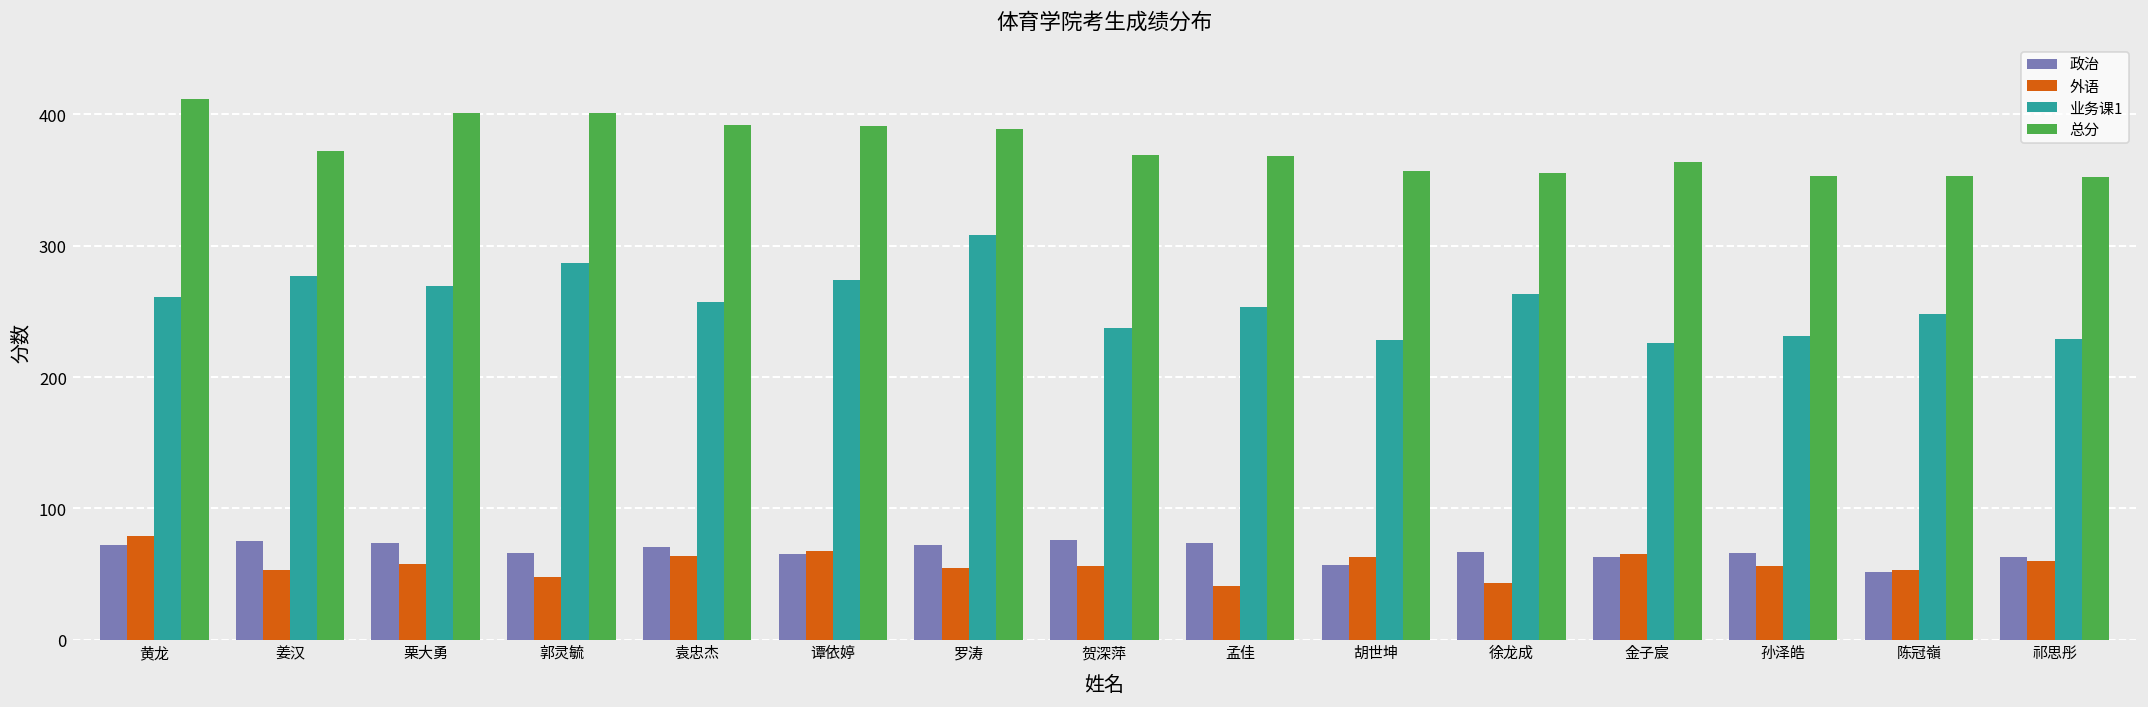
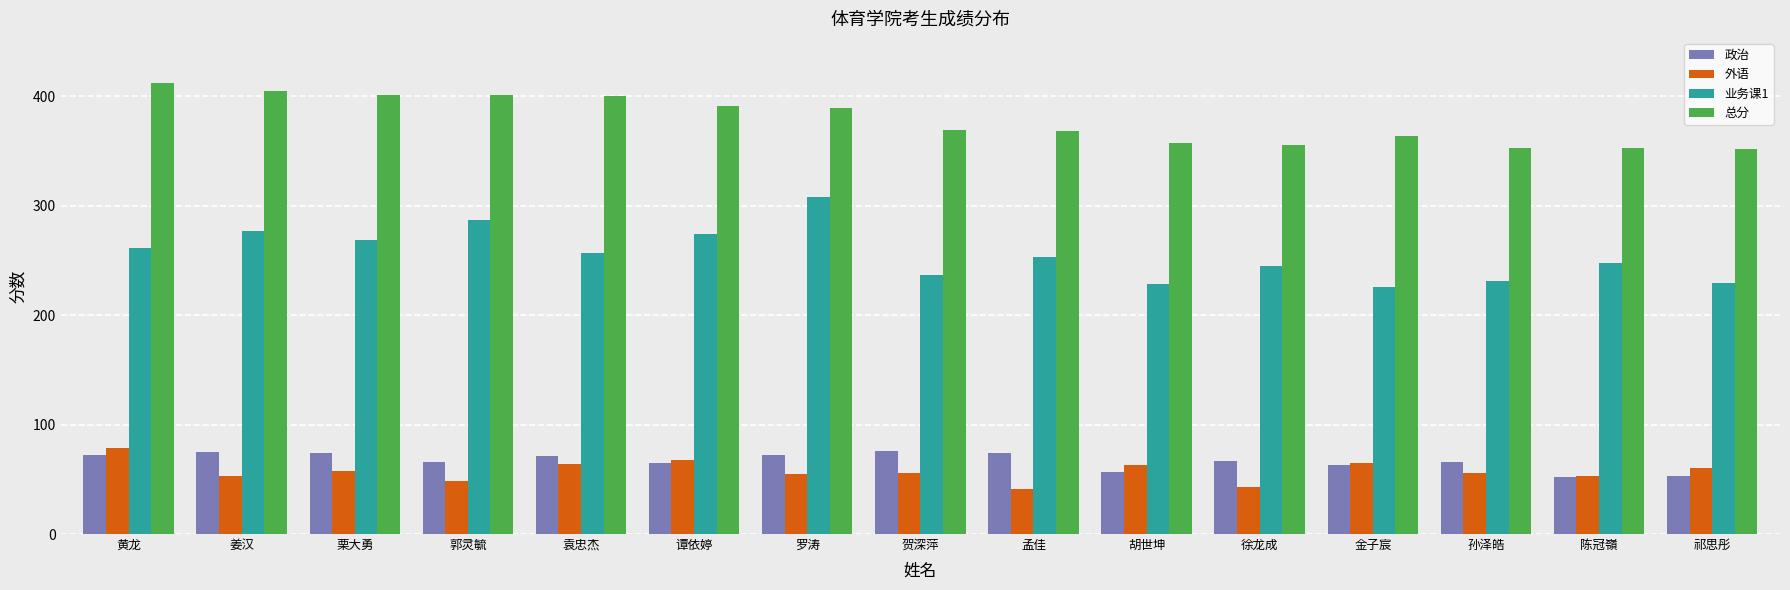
总分, 姜汉: 372 -> 405
总分, 袁忠杰: 392 -> 400
业务课1, 徐龙成: 263 -> 245
政治, 祁思彤: 63 -> 53
